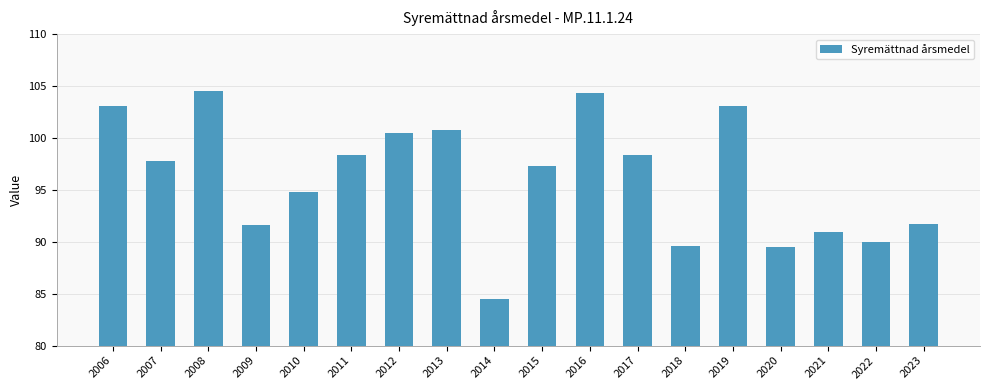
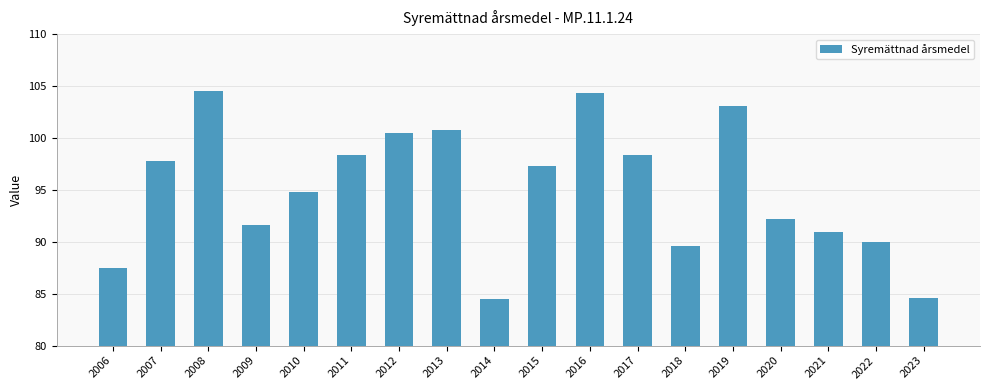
2006: 103.0 -> 87.4
2020: 89.5 -> 92.2
2023: 91.7 -> 84.6
